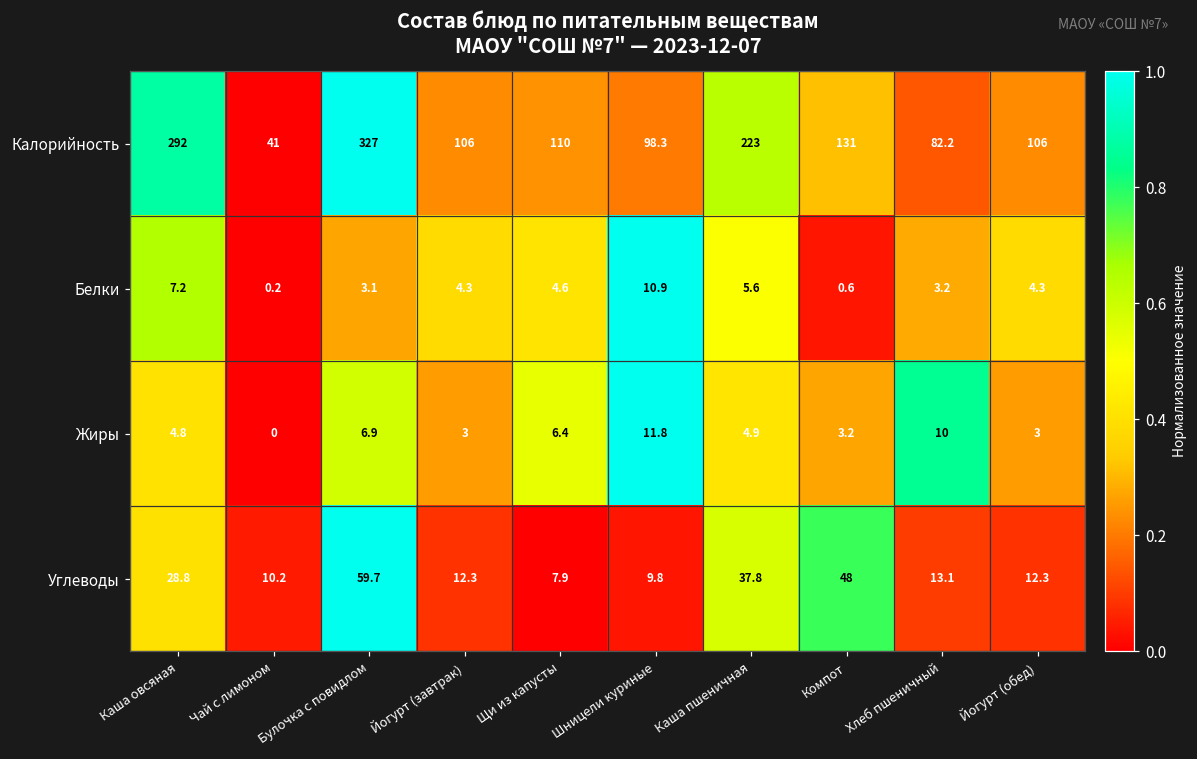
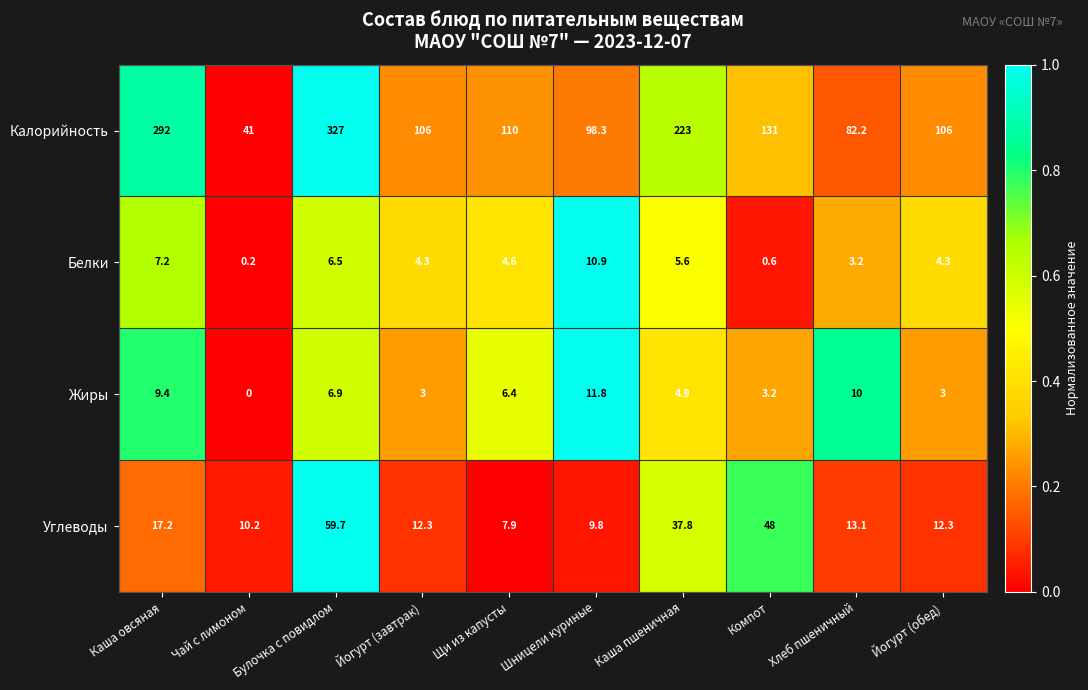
Белки, Булочка с повидлом: 3.1 -> 6.5
Жиры, Каша овсяная: 4.8 -> 9.4
Углеводы, Каша овсяная: 28.8 -> 17.2
